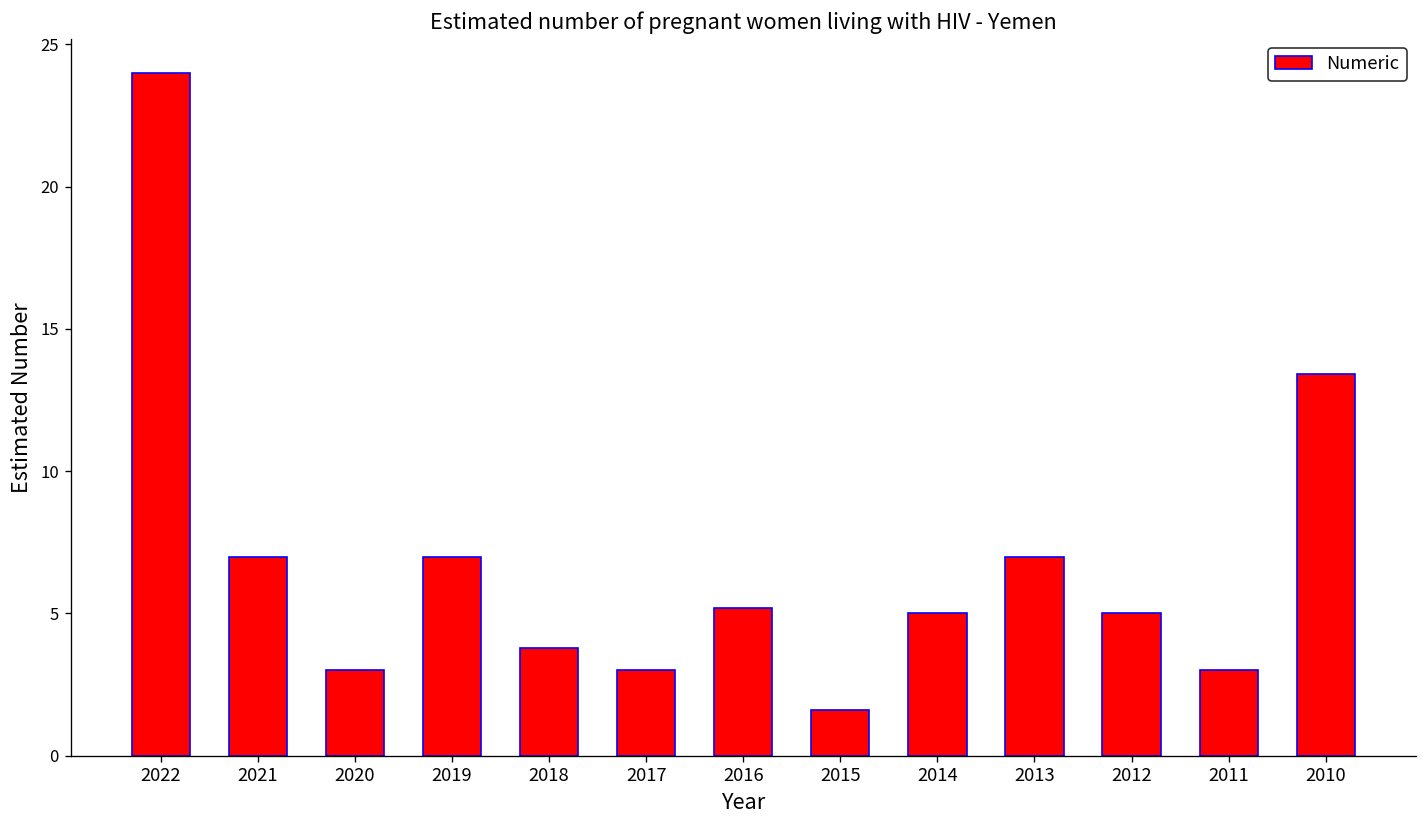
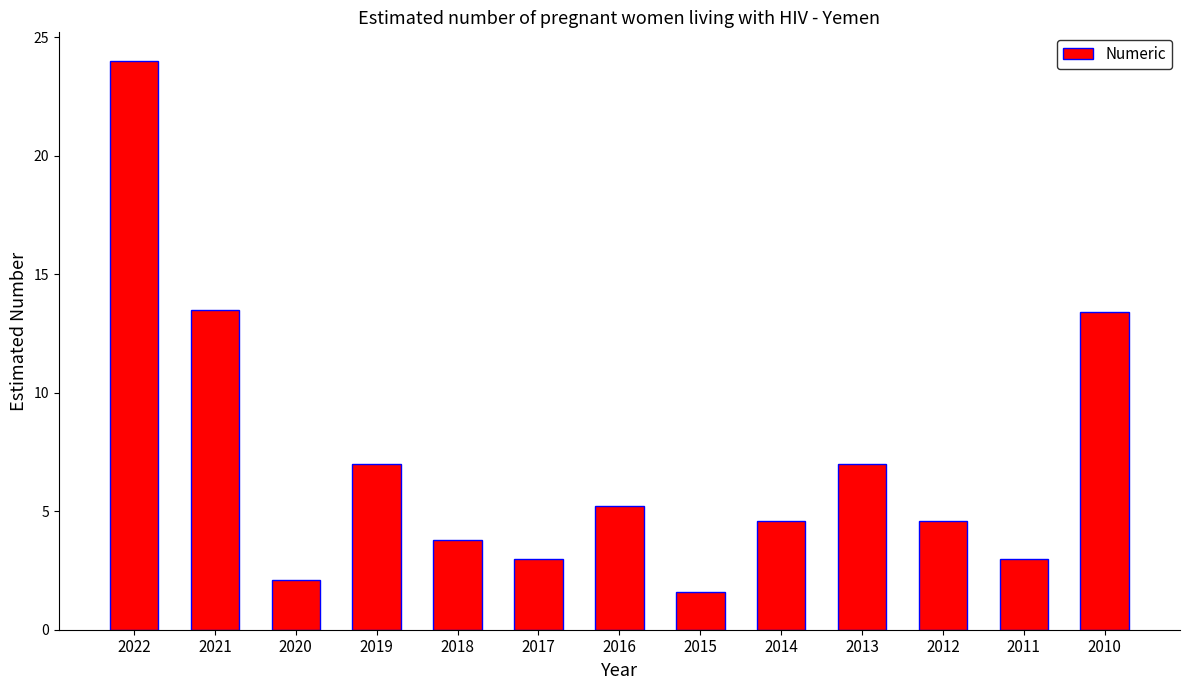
2021: 7.0 -> 13.5
2020: 3.0 -> 2.1
2014: 5.0 -> 4.6
2012: 5.0 -> 4.6
